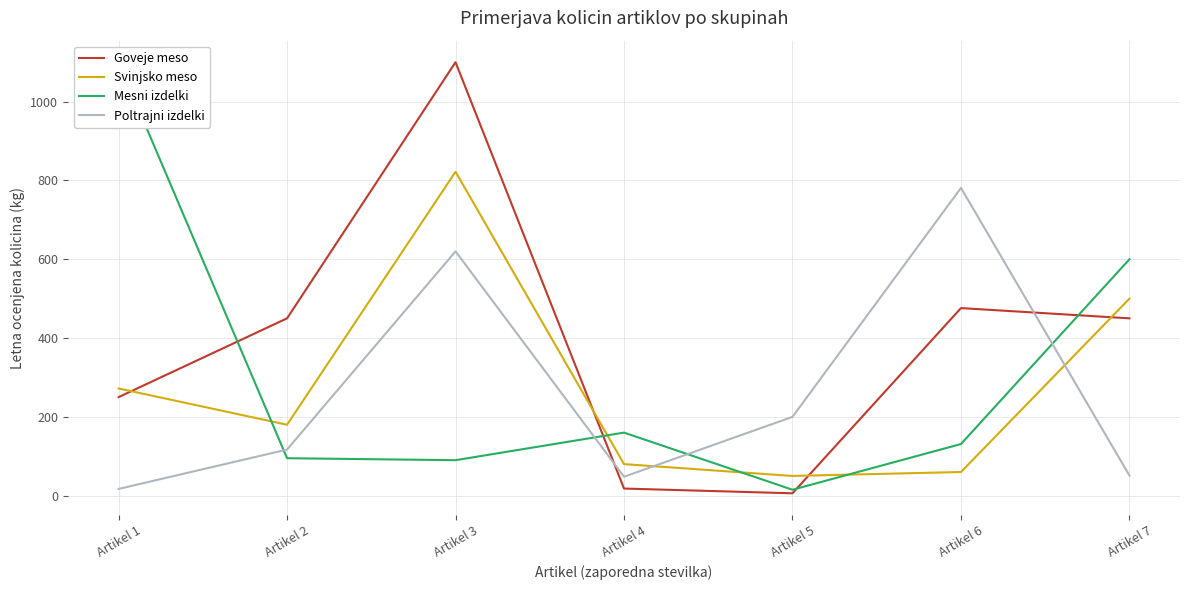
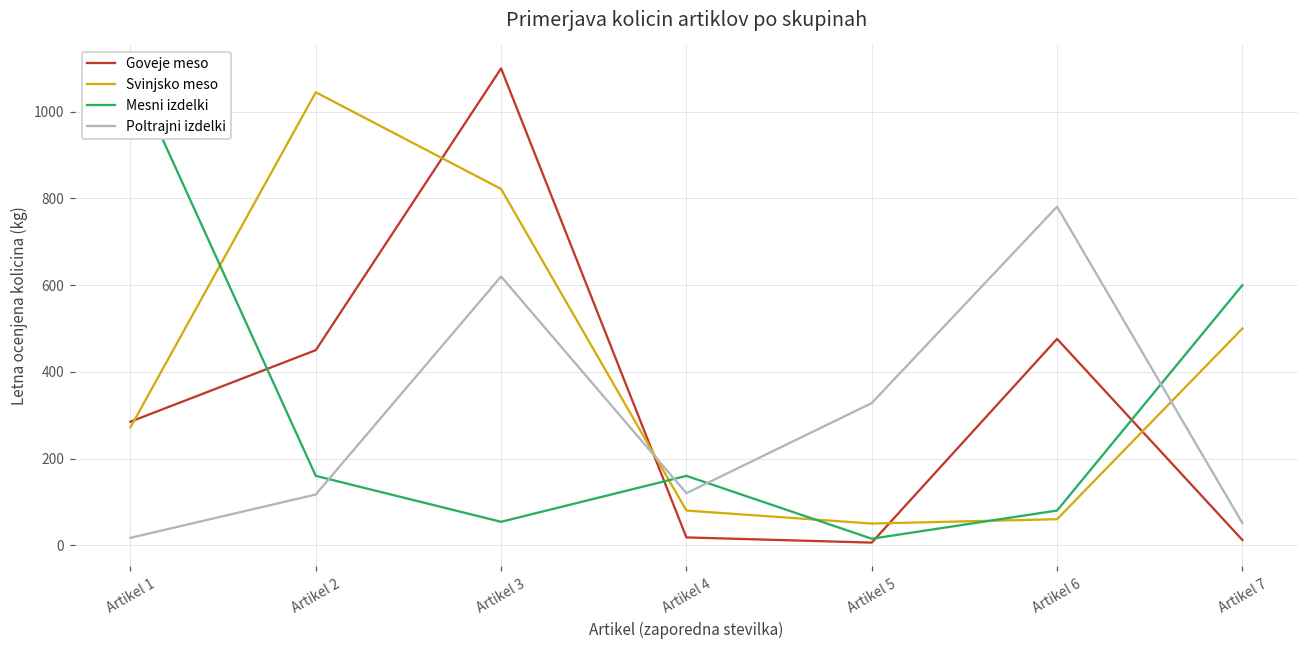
Goveje meso, Artikel 1: 250 -> 290
Svinjsko meso, Artikel 2: 180 -> 1050
Mesni izdelki, Artikel 2: 100 -> 160
Mesni izdelki, Artikel 3: 90 -> 50
Poltrajni izdelki, Artikel 4: 50 -> 120
Poltrajni izdelki, Artikel 5: 200 -> 330
Mesni izdelki, Artikel 6: 130 -> 80
Goveje meso, Artikel 7: 450 -> 10
